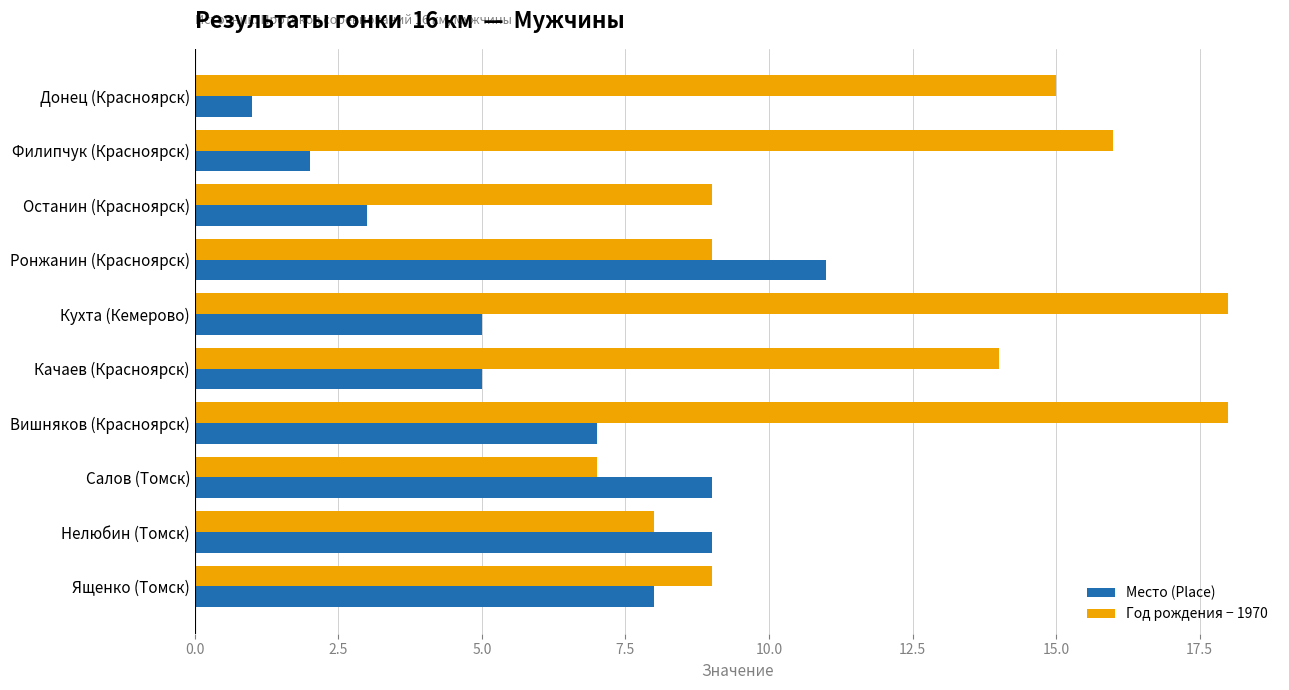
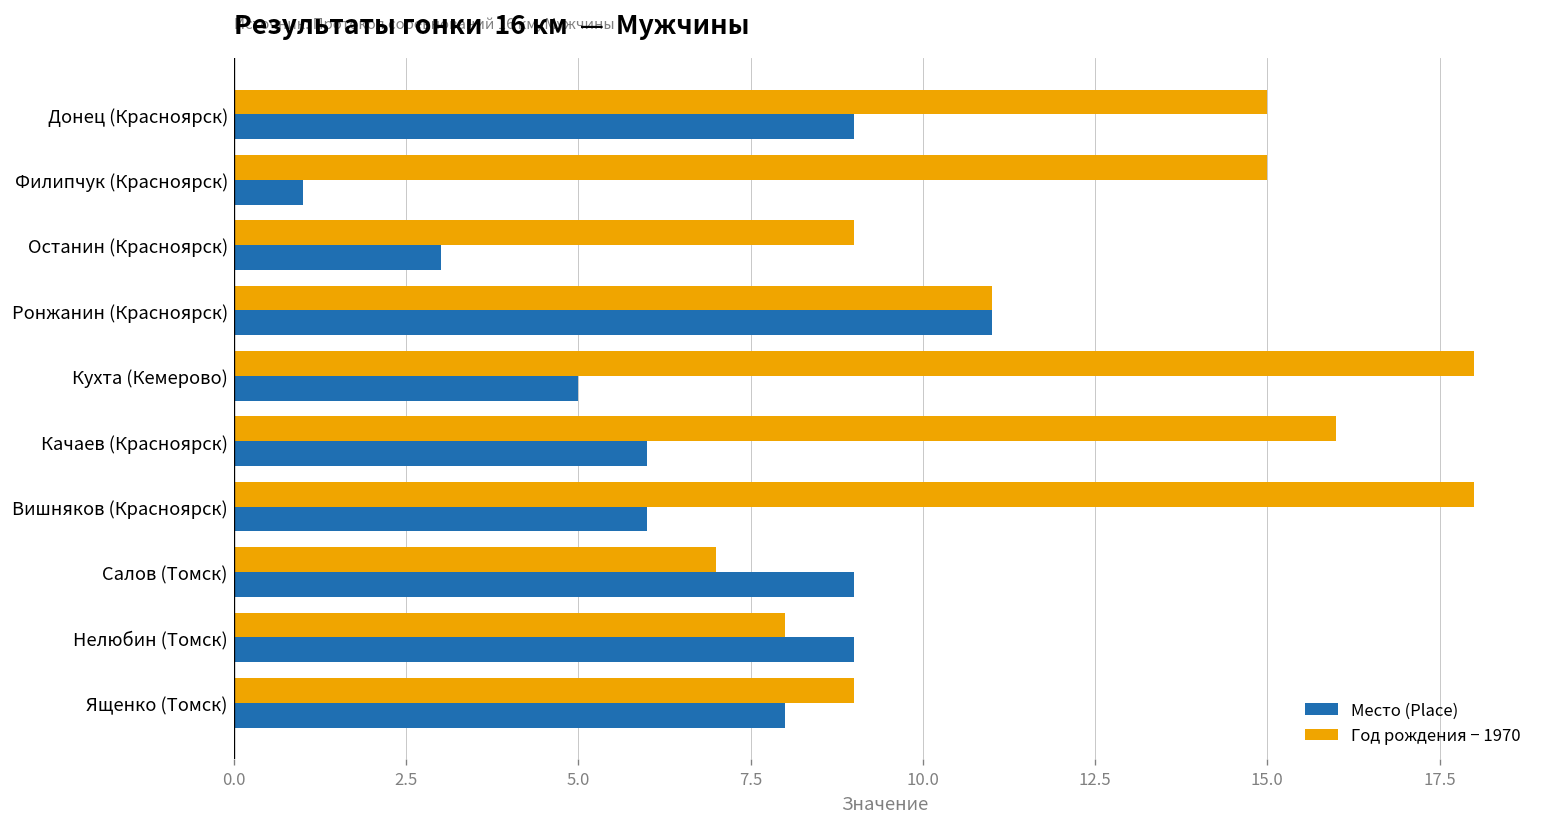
Место (Place), Донец (Красноярск): 1 -> 9
Год рождения − 1970, Филипчук (Красноярск): 16.0 -> 15.0
Место (Place), Филипчук (Красноярск): 2 -> 1
Год рождения − 1970, Ронжанин (Красноярск): 9.0 -> 11.0
Год рождения − 1970, Качаев (Красноярск): 14.0 -> 16.0
Место (Place), Качаев (Красноярск): 5 -> 6
Место (Place), Вишняков (Красноярск): 7 -> 6
